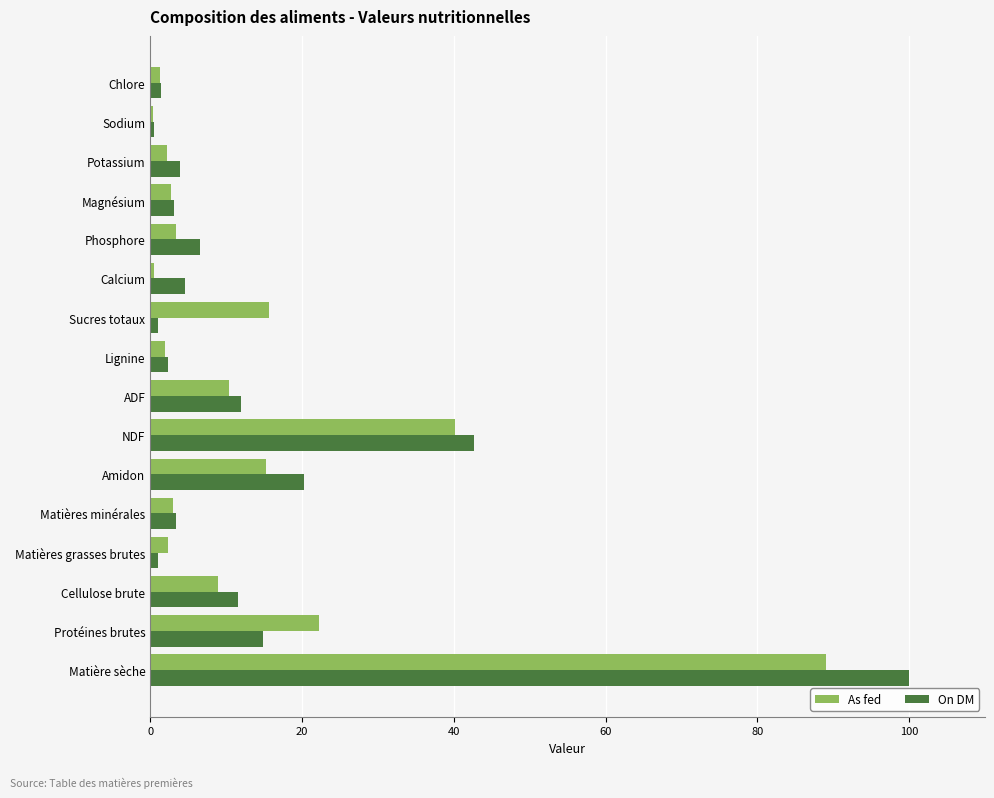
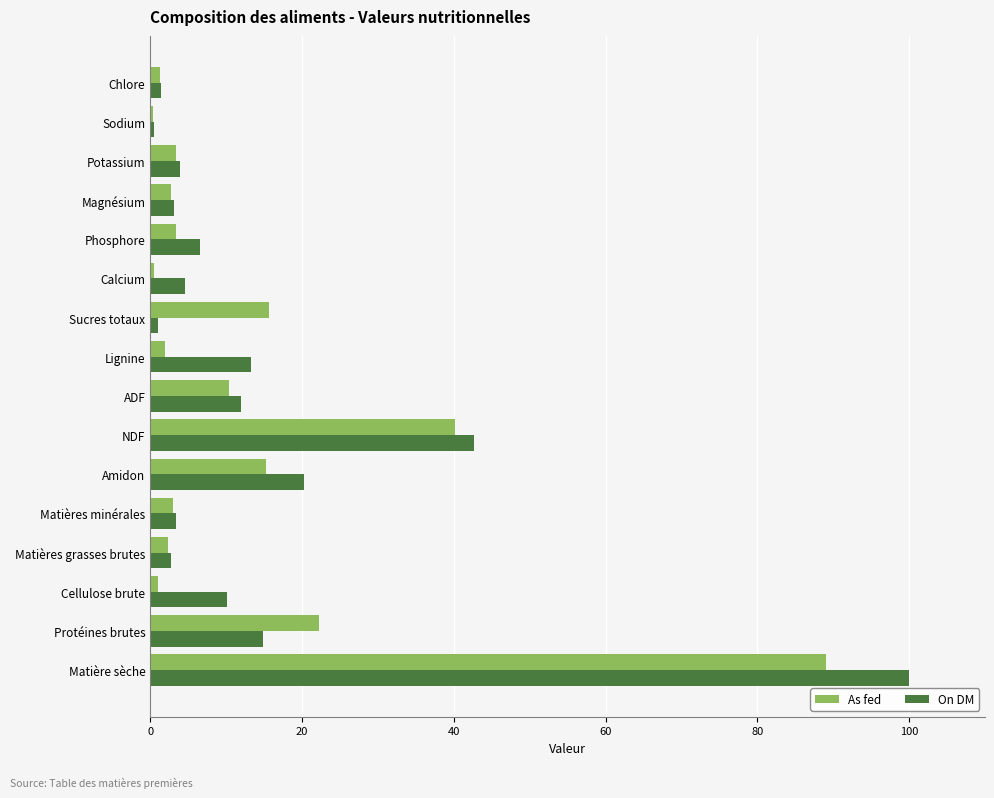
As fed, Potassium: 2 -> 3
On DM, Lignine: 2 -> 13
On DM, Matières grasses brutes: 1 -> 3
As fed, Cellulose brute: 9 -> 1
On DM, Cellulose brute: 12 -> 10
